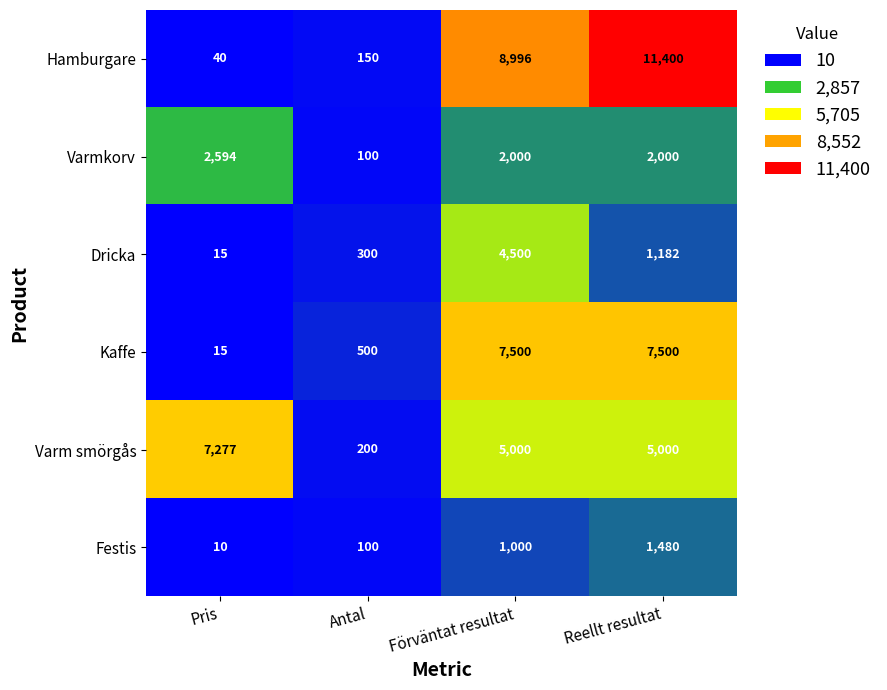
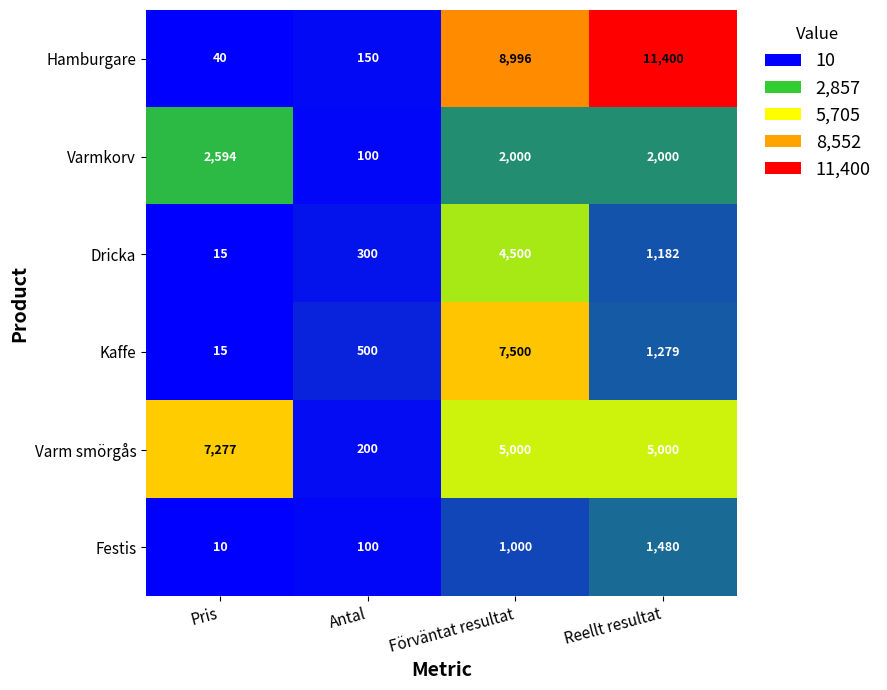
Kaffe, Reellt resultat: 7,500 -> 1,279
